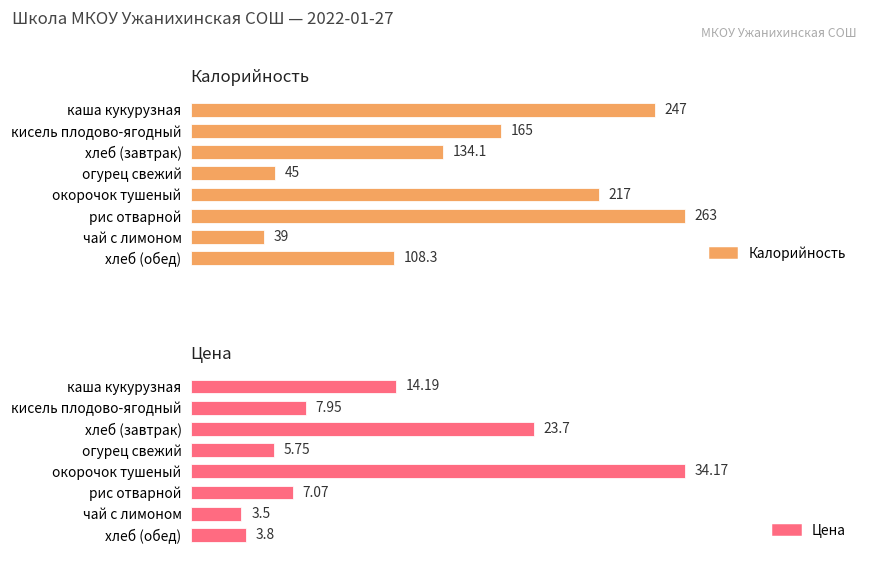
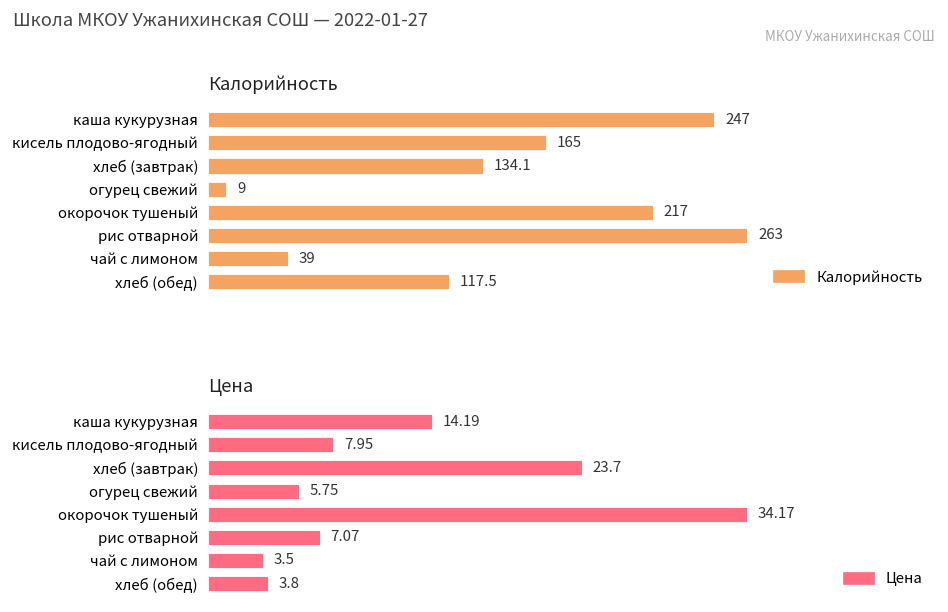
Калорийность, огурец свежий: 45 -> 9
Калорийность, хлеб (обед): 108.3 -> 117.5
